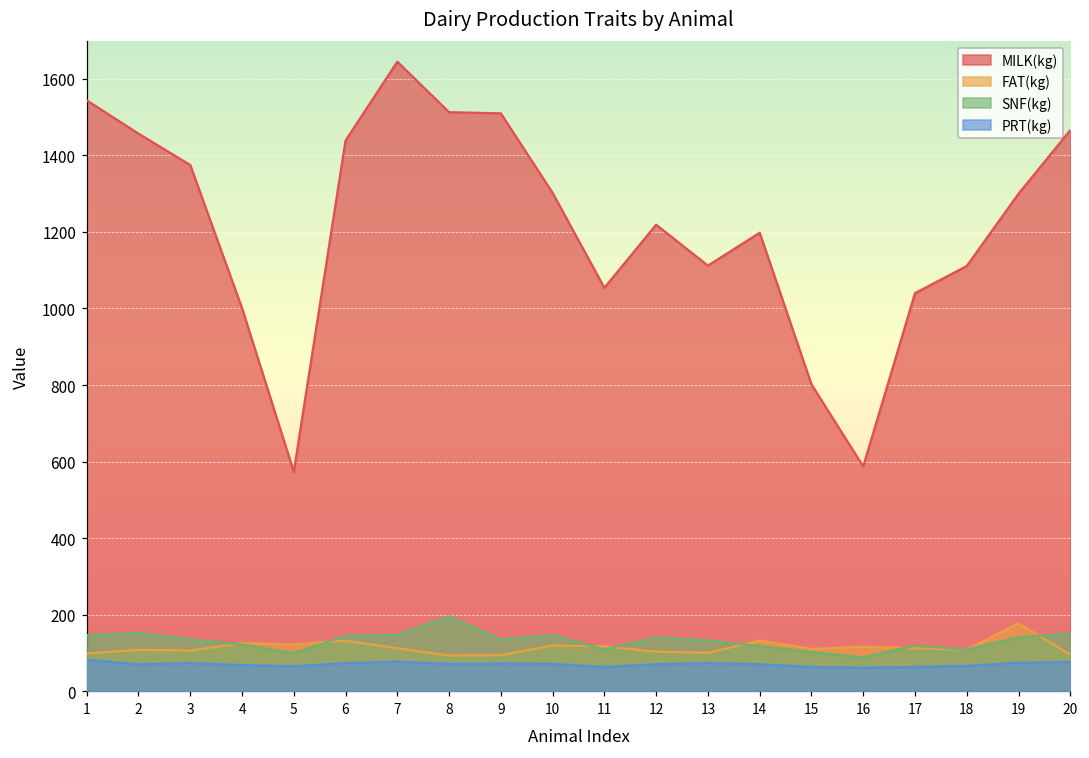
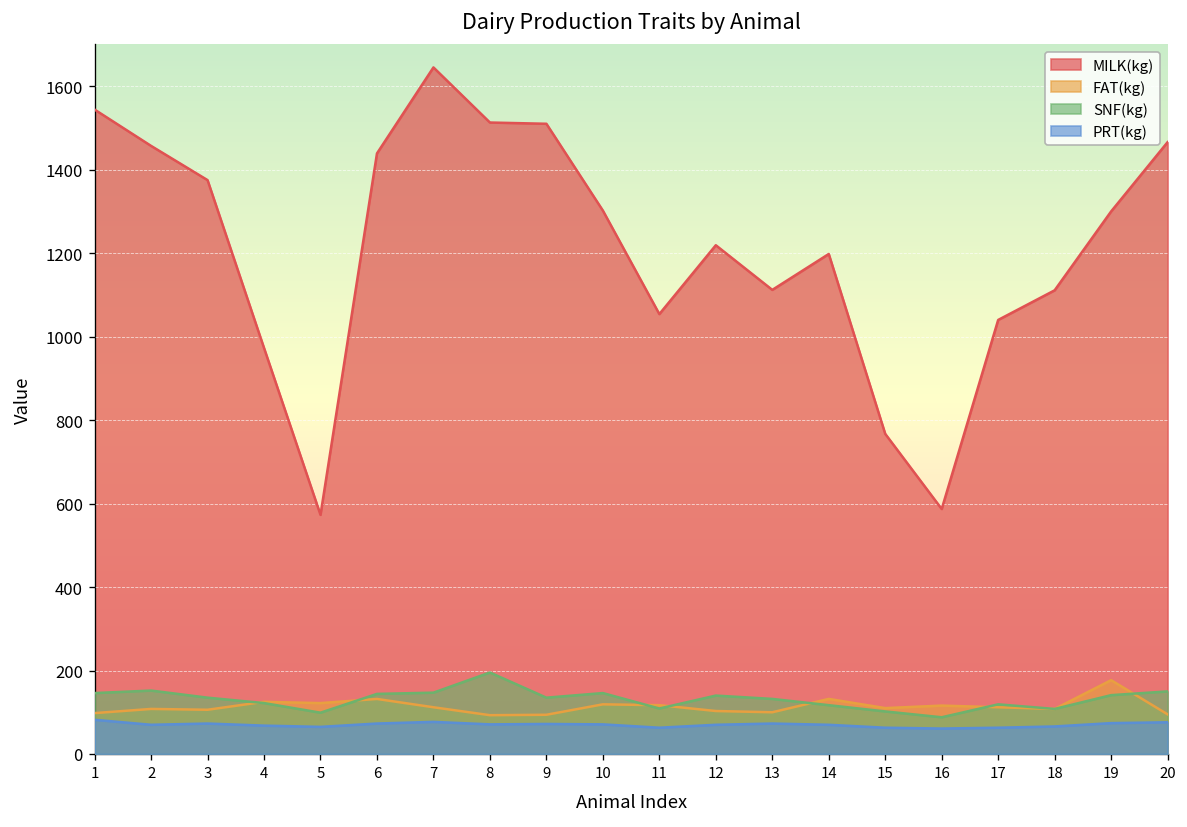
MILK(kg), 4: 1000 -> 970
MILK(kg), 15: 800 -> 770
